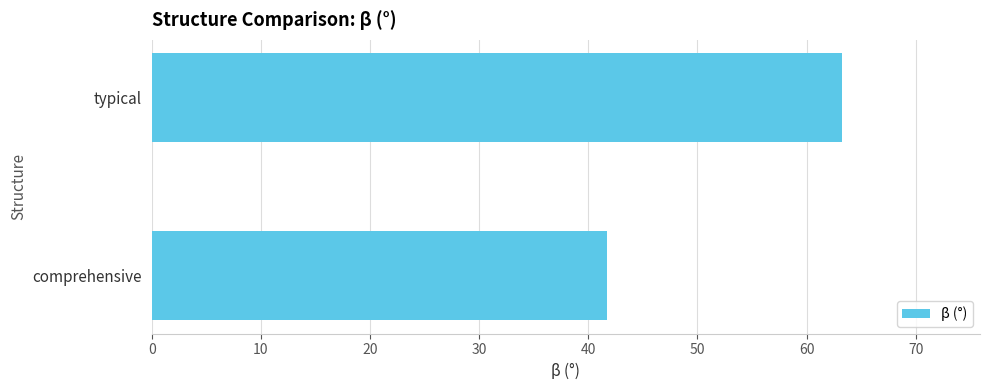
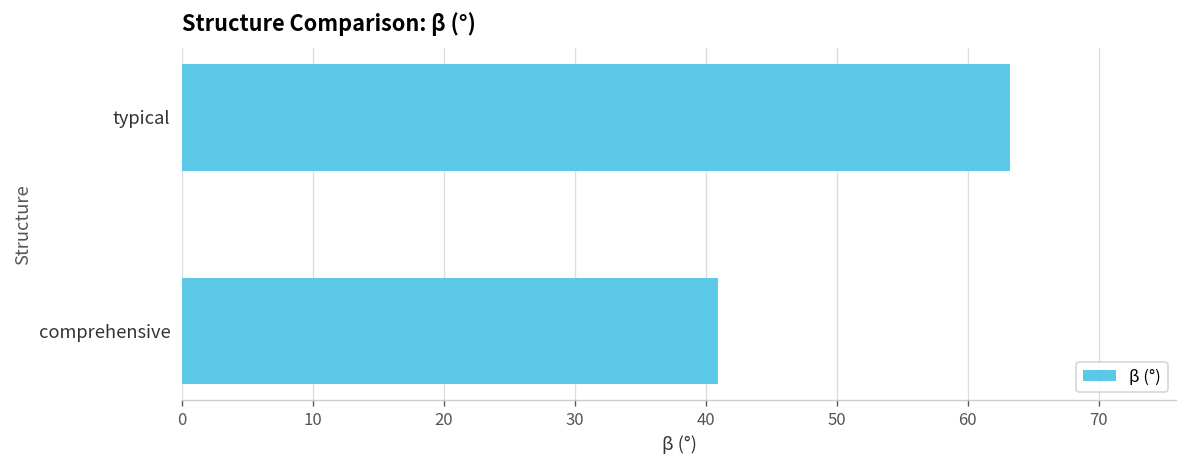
comprehensive: 41.7 -> 40.9
